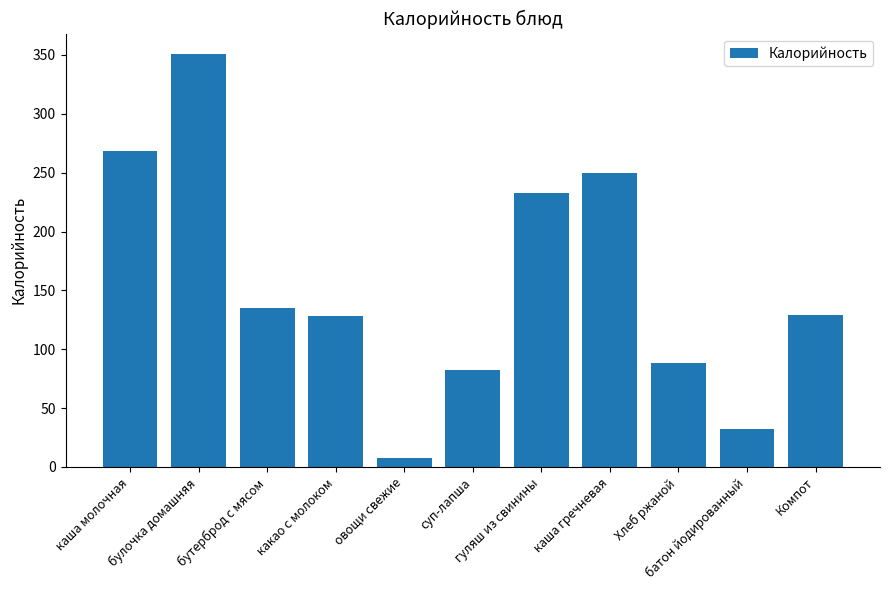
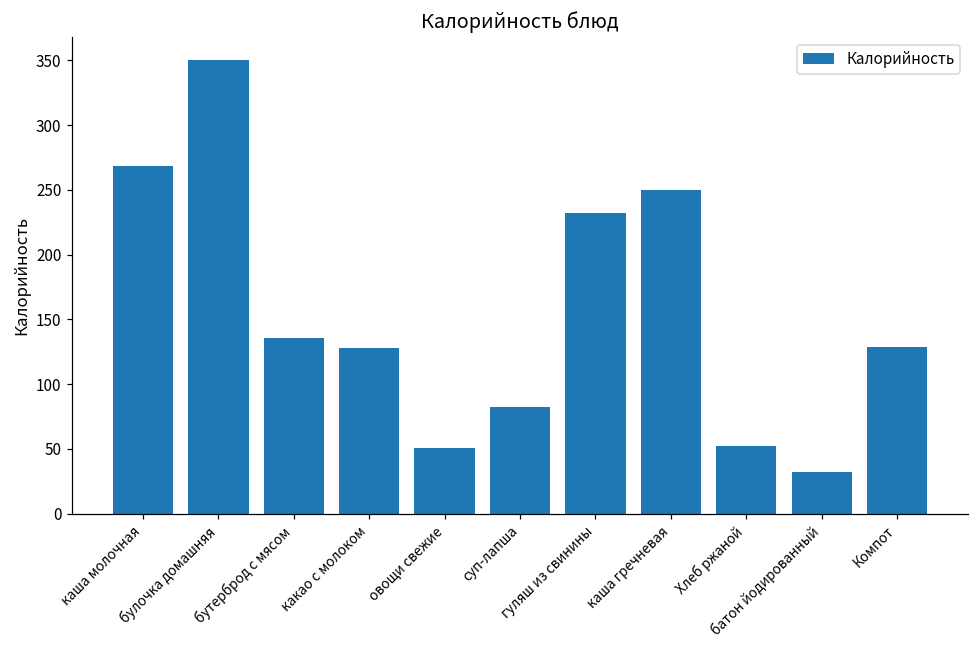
овощи свежие: 7 -> 51
Хлеб ржаной: 89 -> 52
